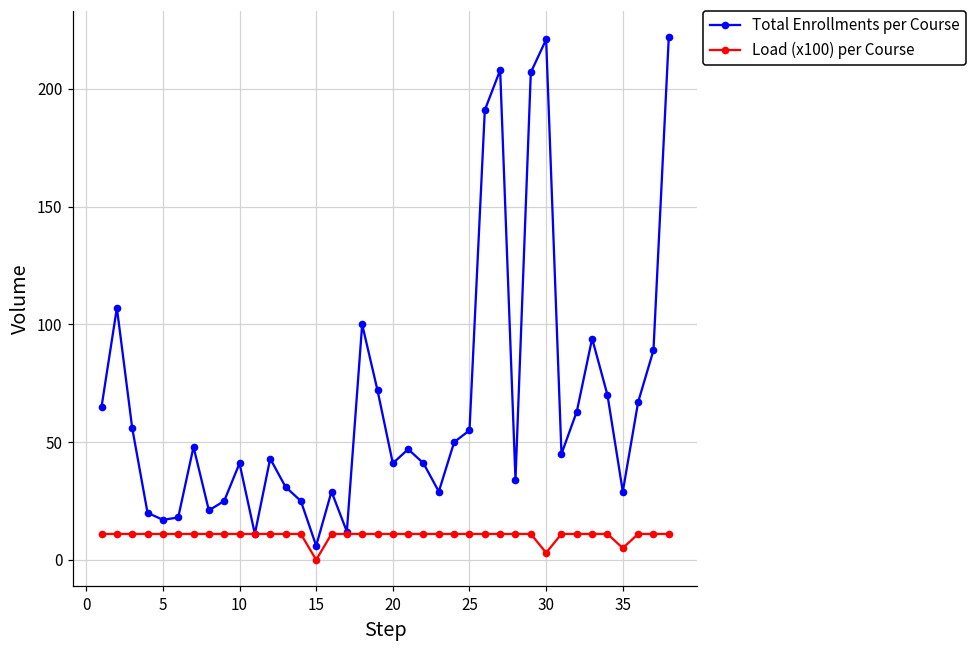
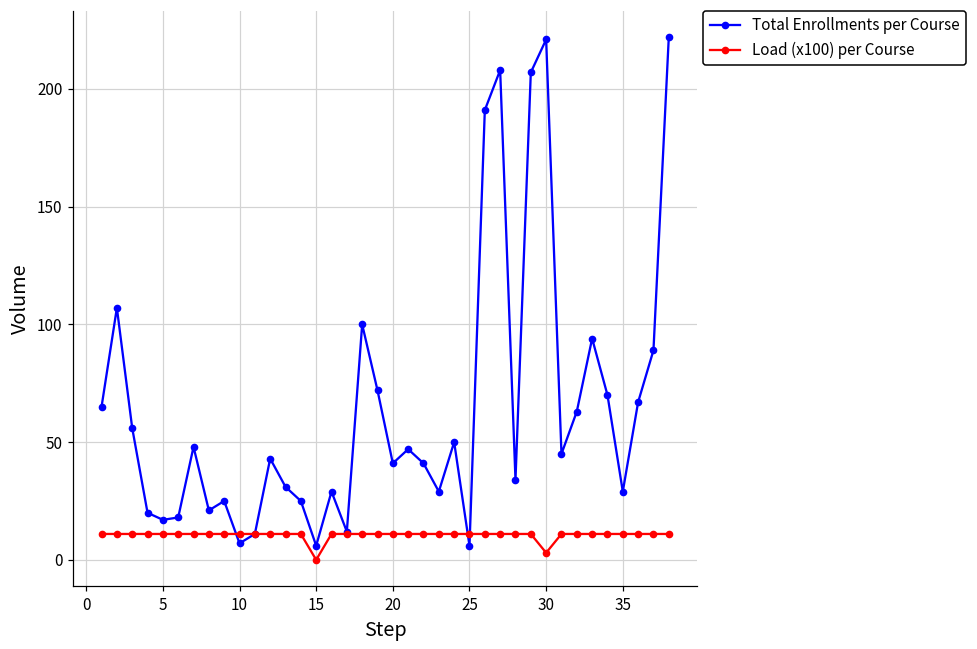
Total Enrollments per Course, 10: 41 -> 7
Total Enrollments per Course, 25: 55 -> 6
Load (x100) per Course, 35: 5 -> 11
